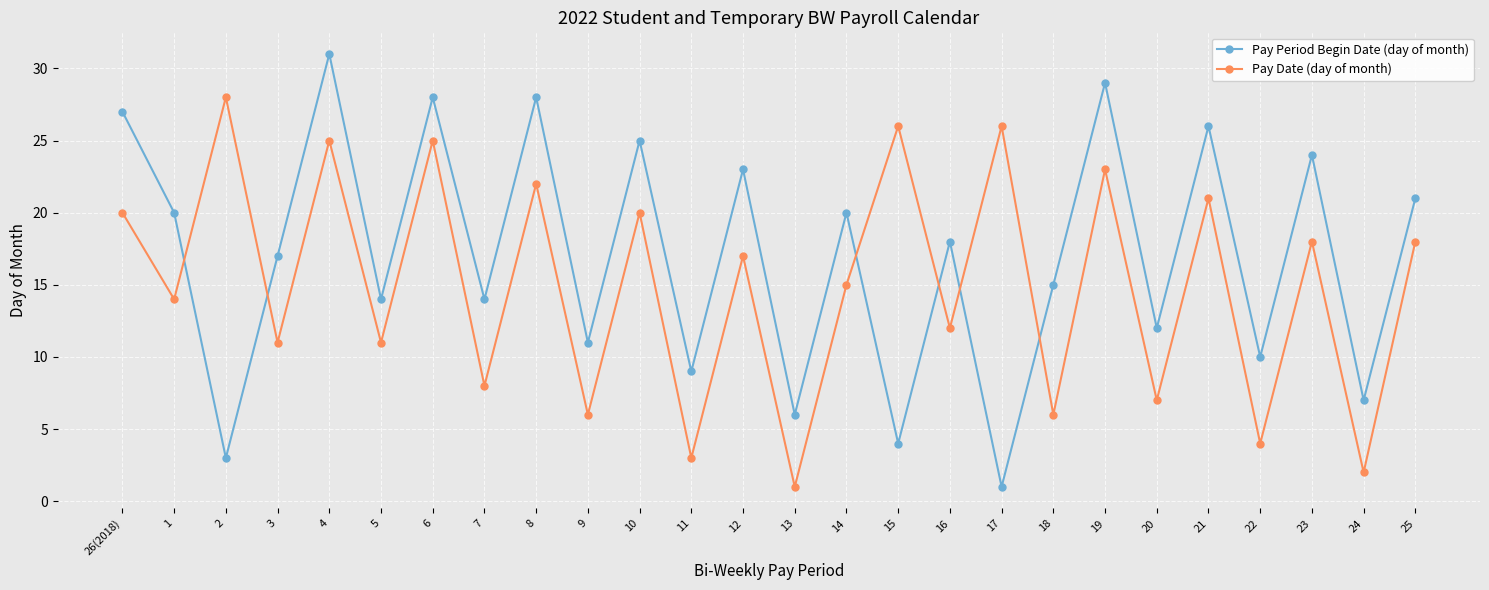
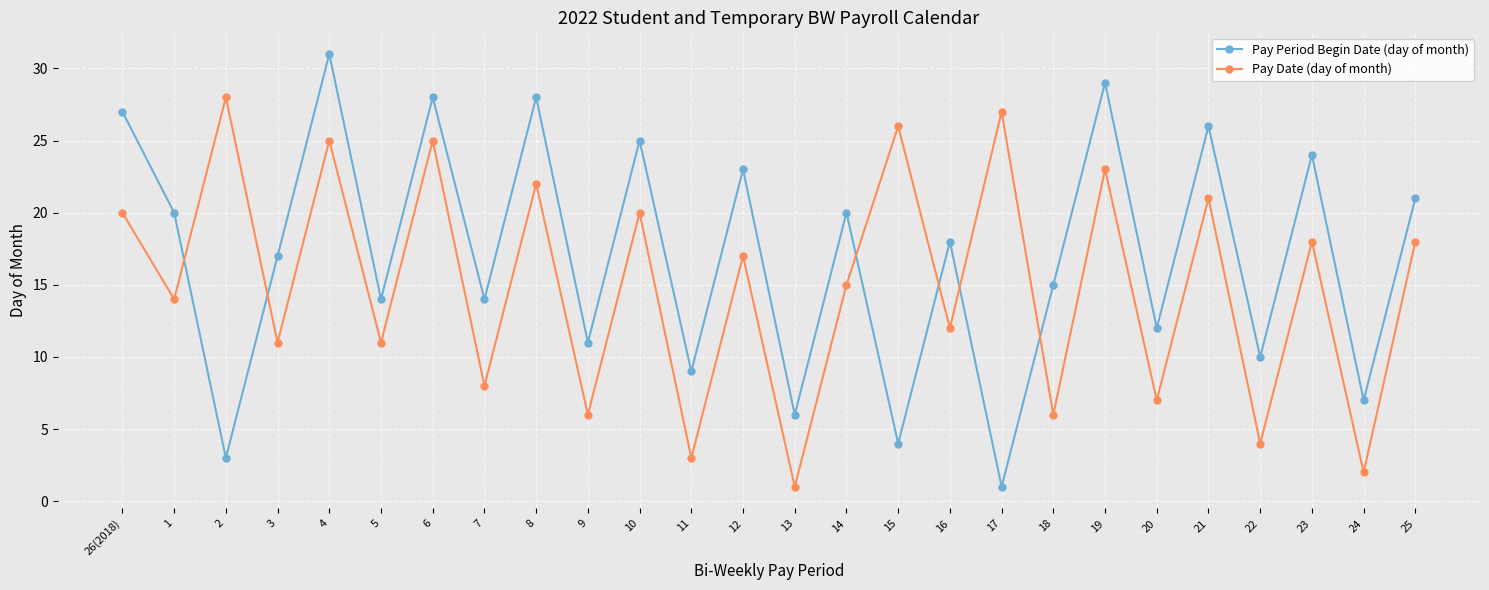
Pay Date (day of month), 17: 26 -> 27
